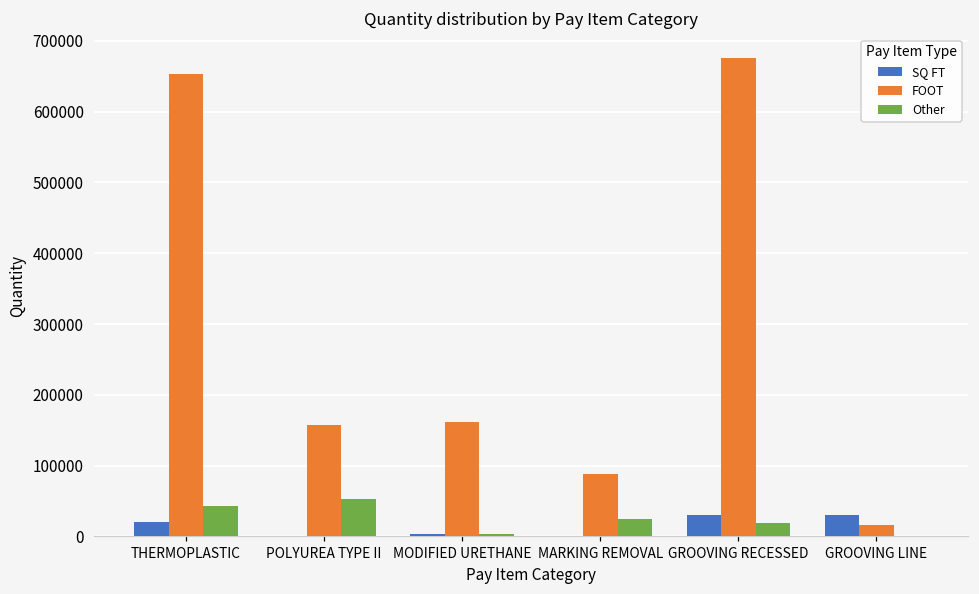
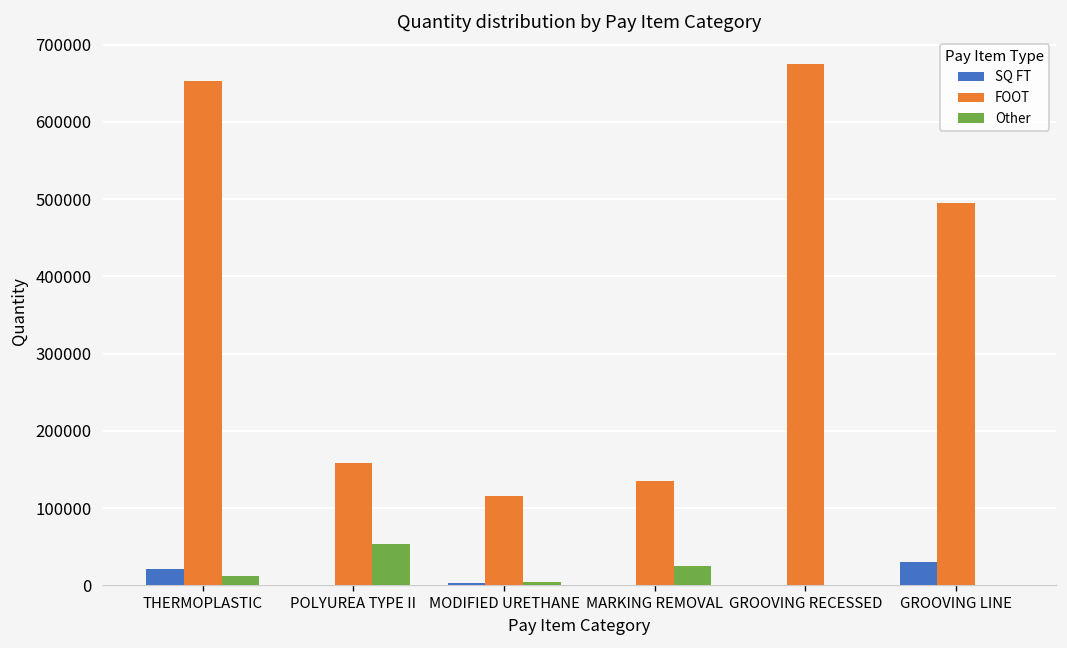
Other, THERMOPLASTIC: 40000 -> 10000
FOOT, MODIFIED URETHANE: 160000 -> 120000
FOOT, MARKING REMOVAL: 90000 -> 140000
SQ FT, GROOVING RECESSED: 30000 -> 0
Other, GROOVING RECESSED: 20000 -> 0
FOOT, GROOVING LINE: 20000 -> 490000
